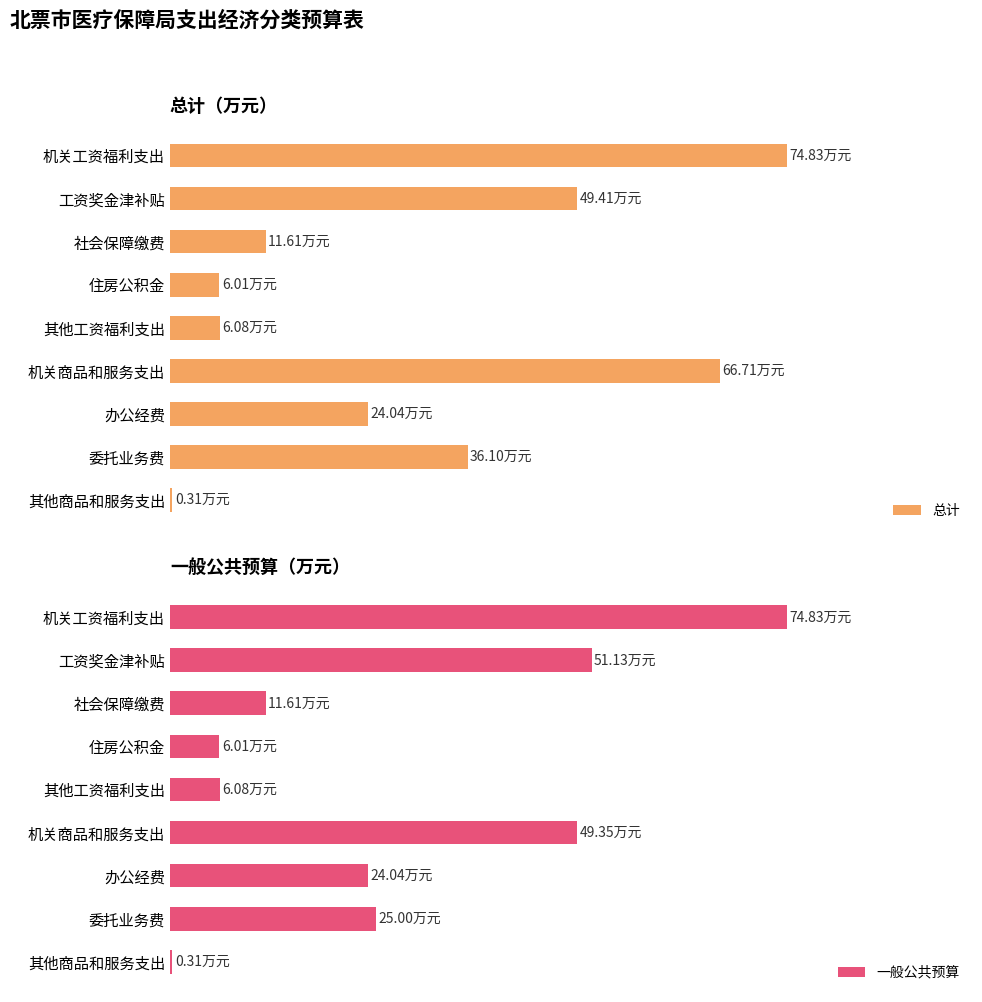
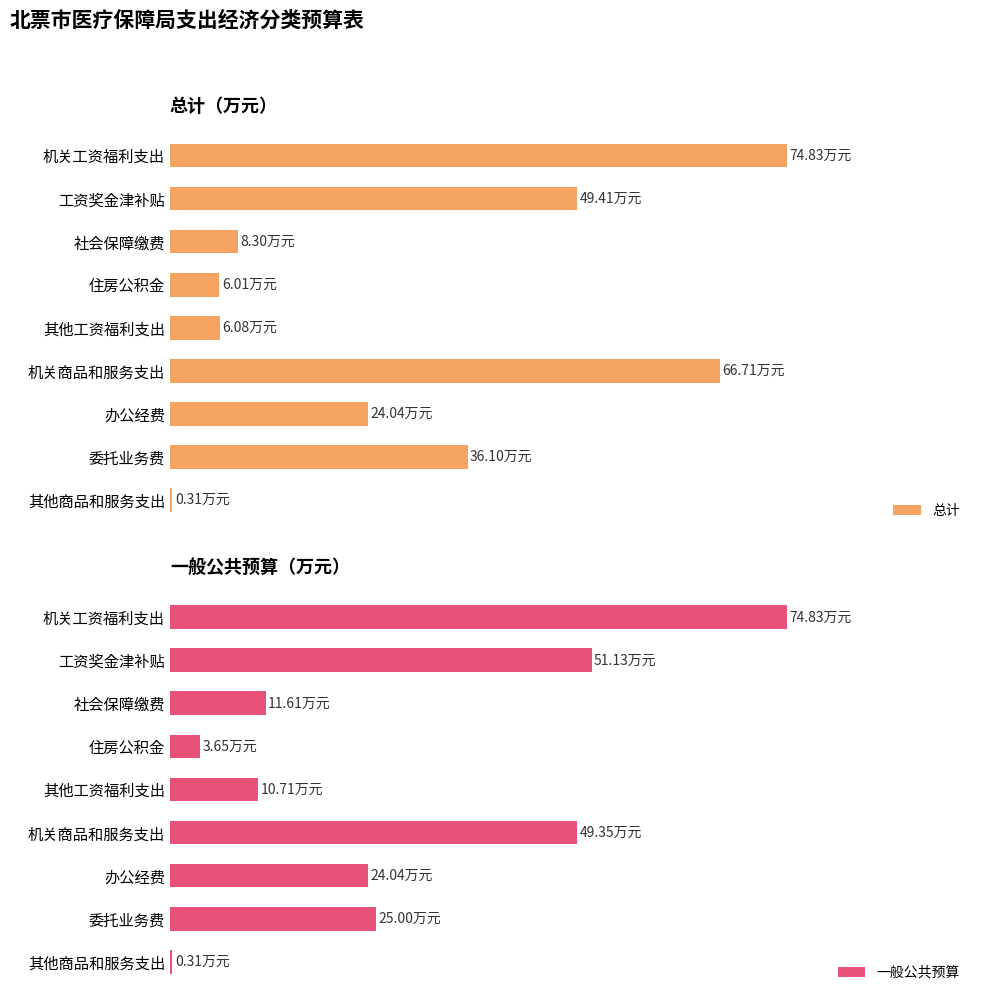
总计（万元）, 社会保障缴费: 11.61 -> 8.30
一般公共预算（万元）, 住房公积金: 6.01 -> 3.65
一般公共预算（万元）, 其他工资福利支出: 6.08 -> 10.71
